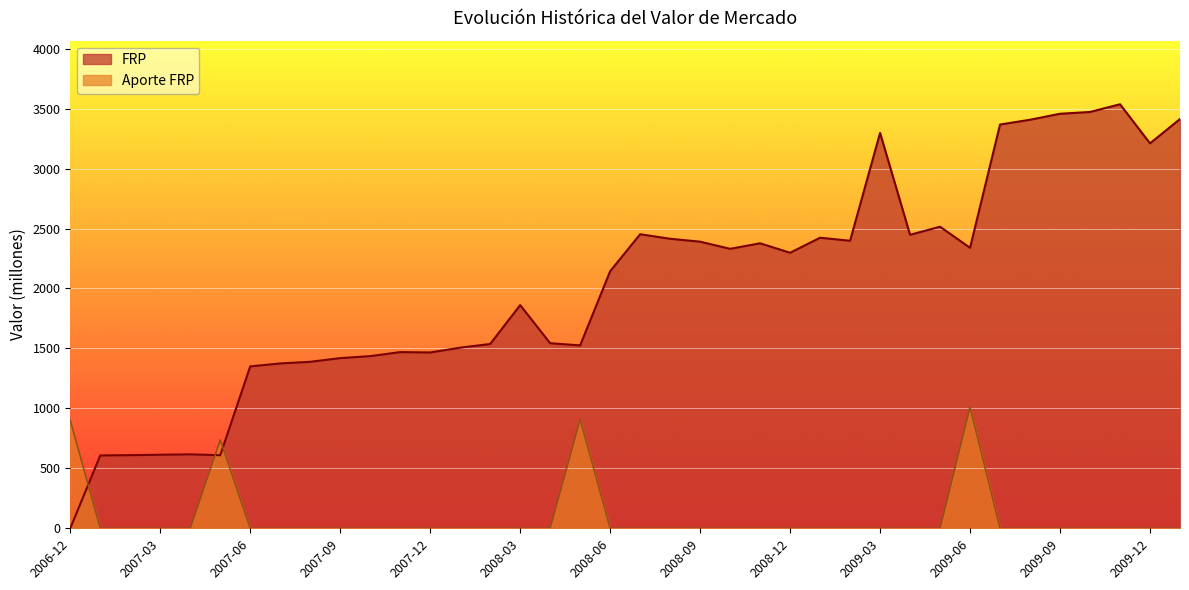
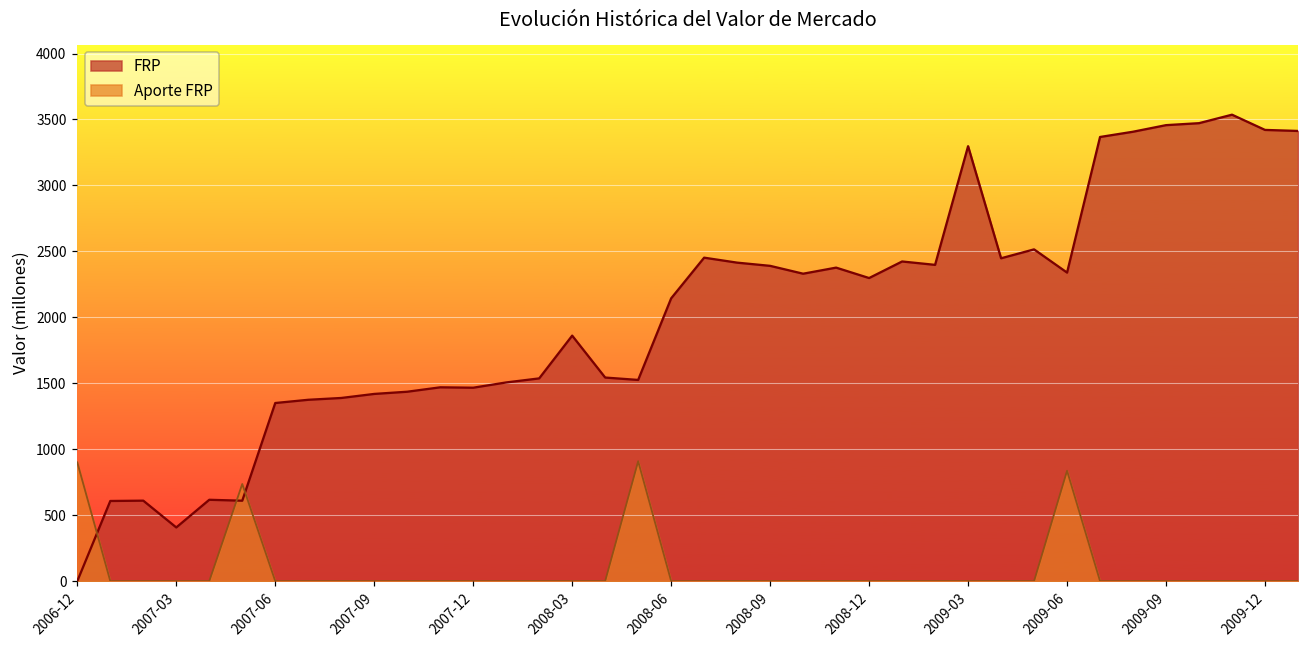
FRP, 2007-03: 610 -> 410
Aporte FRP, 2009-06: 1010 -> 840
FRP, 2009-12: 3210 -> 3420
